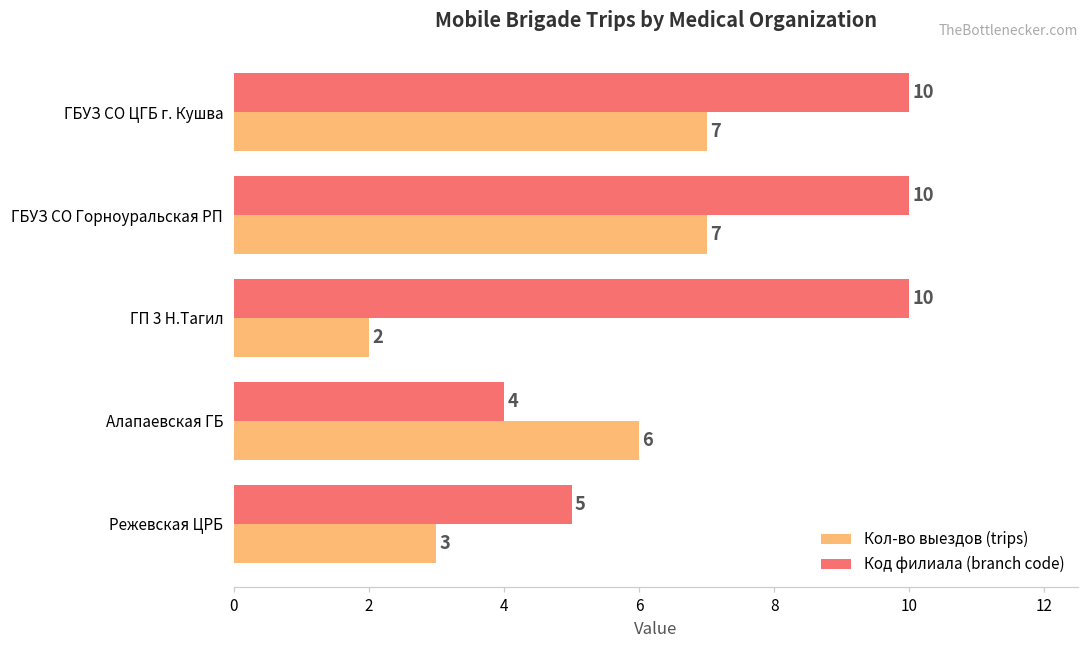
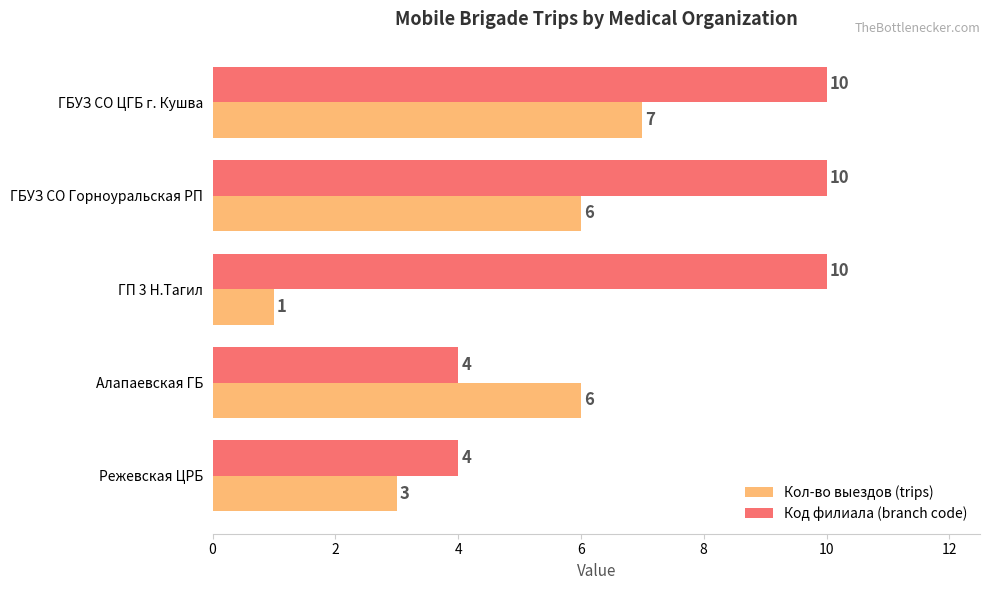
Кол-во выездов (trips), ГБУЗ СО Горноуральская РП: 7 -> 6
Кол-во выездов (trips), ГП 3 Н.Тагил: 2 -> 1
Код филиала (branch code), Режевская ЦРБ: 5 -> 4
